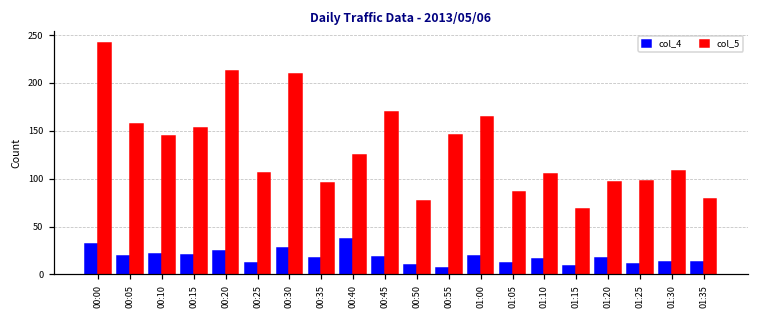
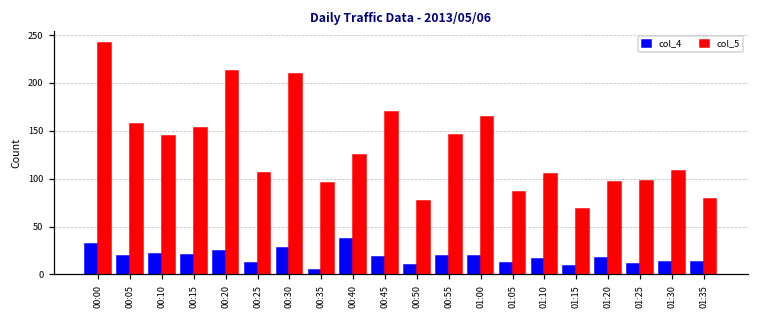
col_4, 00:35: 20 -> 10
col_4, 00:55: 10 -> 20
